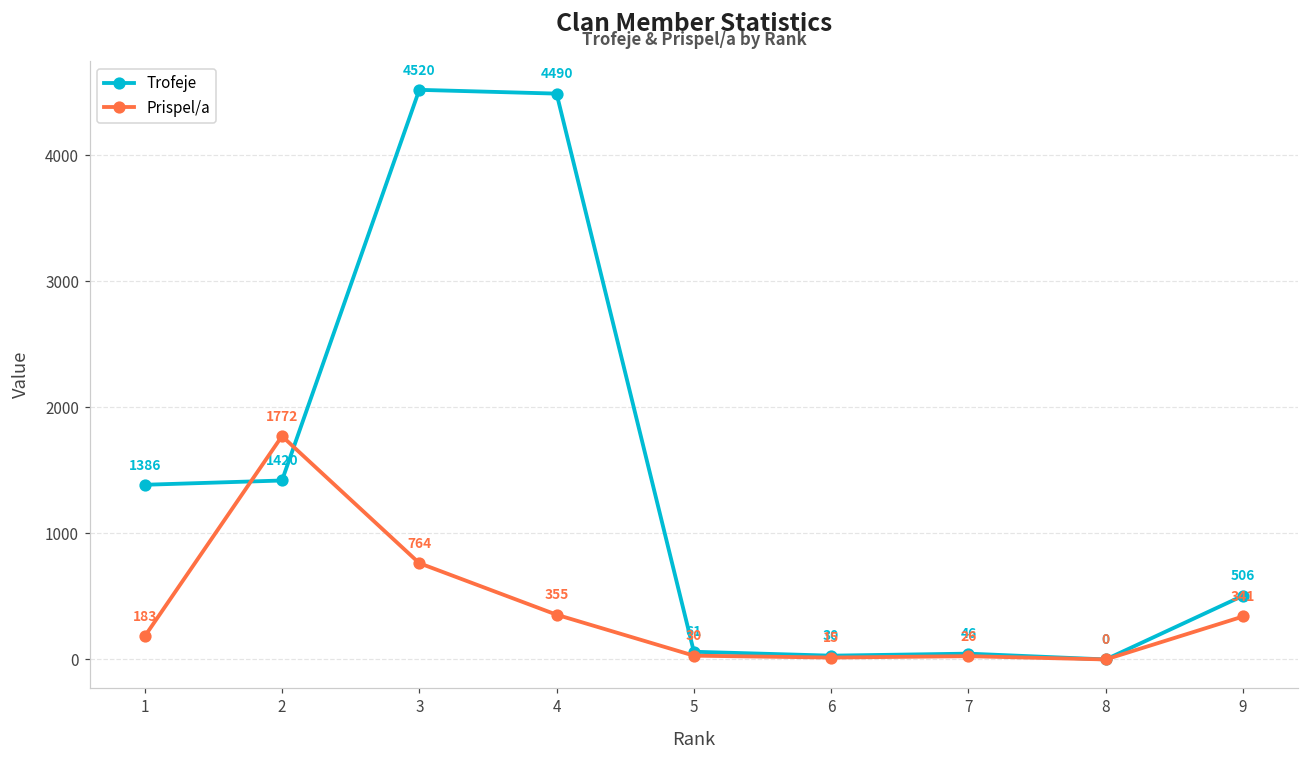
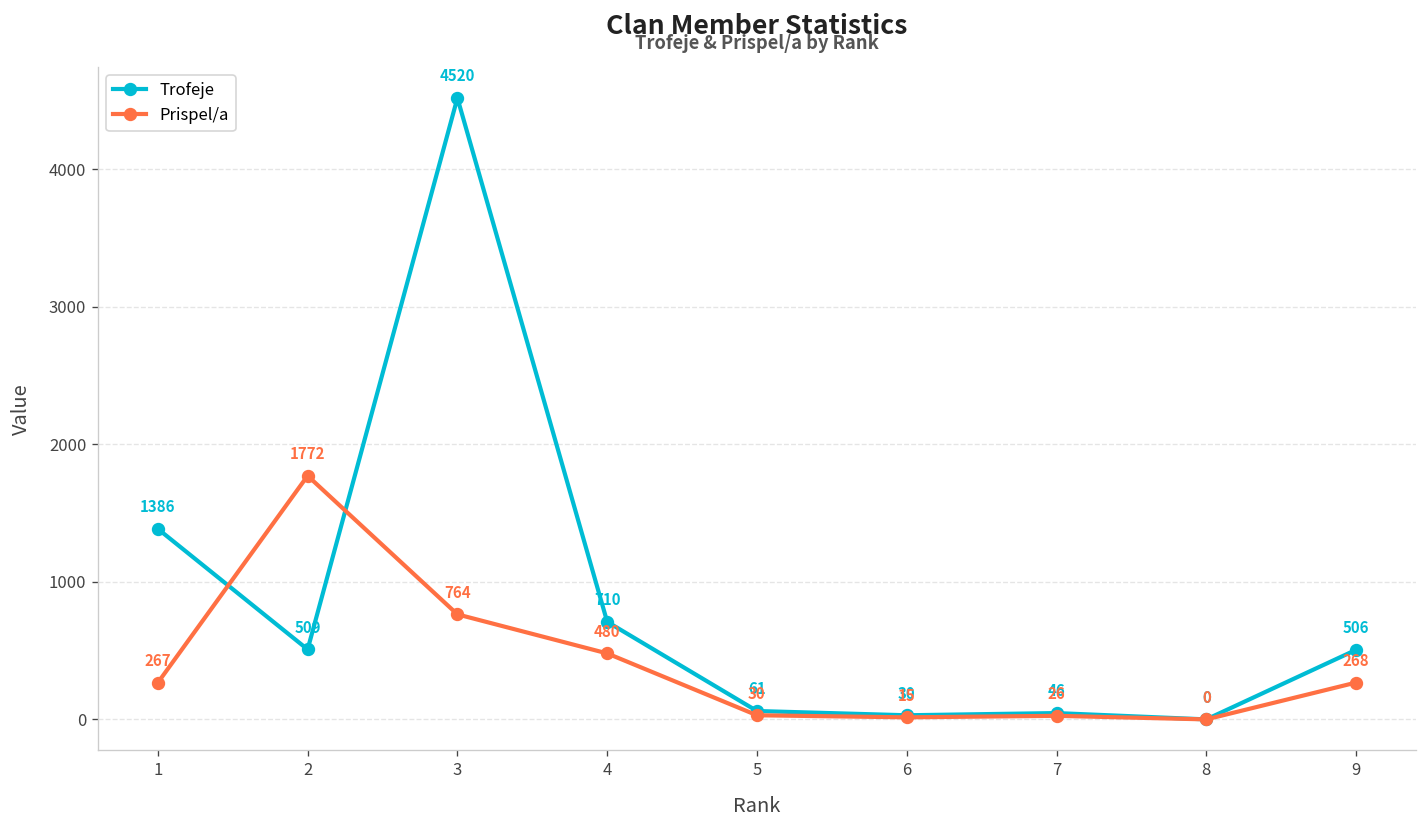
Prispel/a, 1: 183 -> 267
Trofeje, 2: 1420 -> 509
Trofeje, 4: 4490 -> 710
Prispel/a, 4: 355 -> 480
Prispel/a, 9: 341 -> 268
